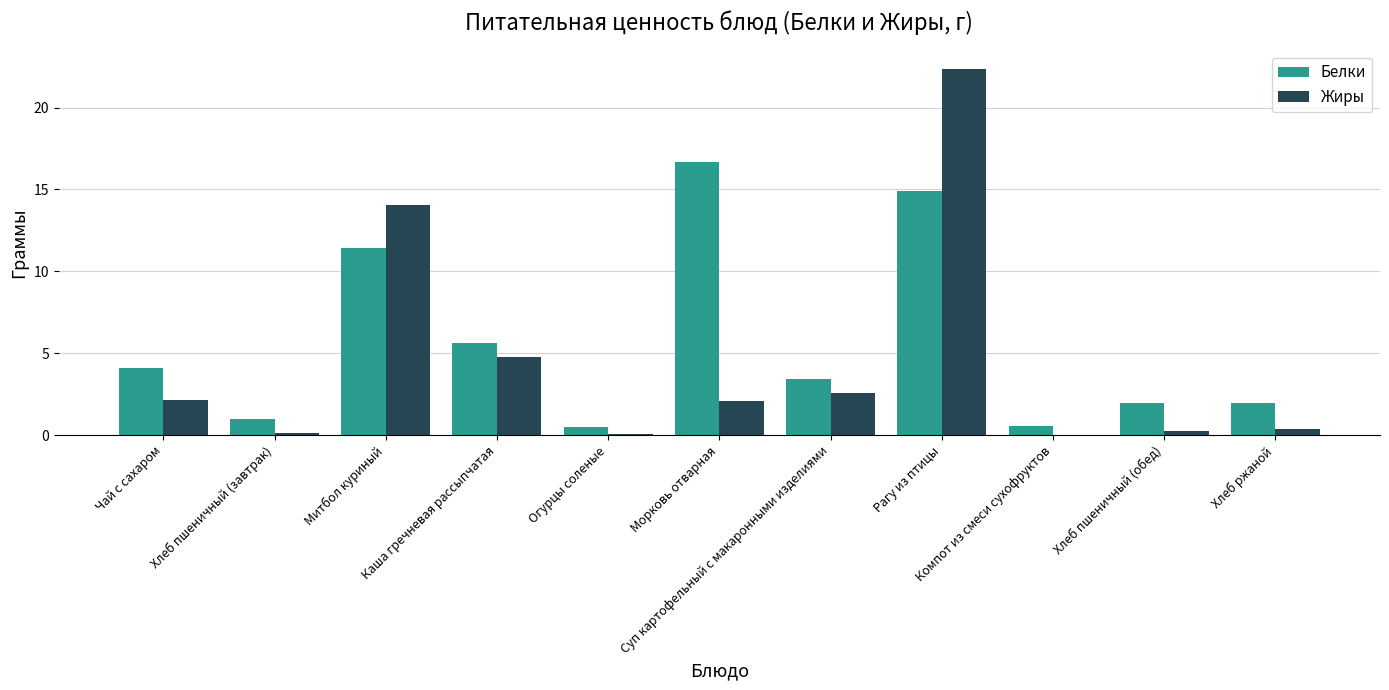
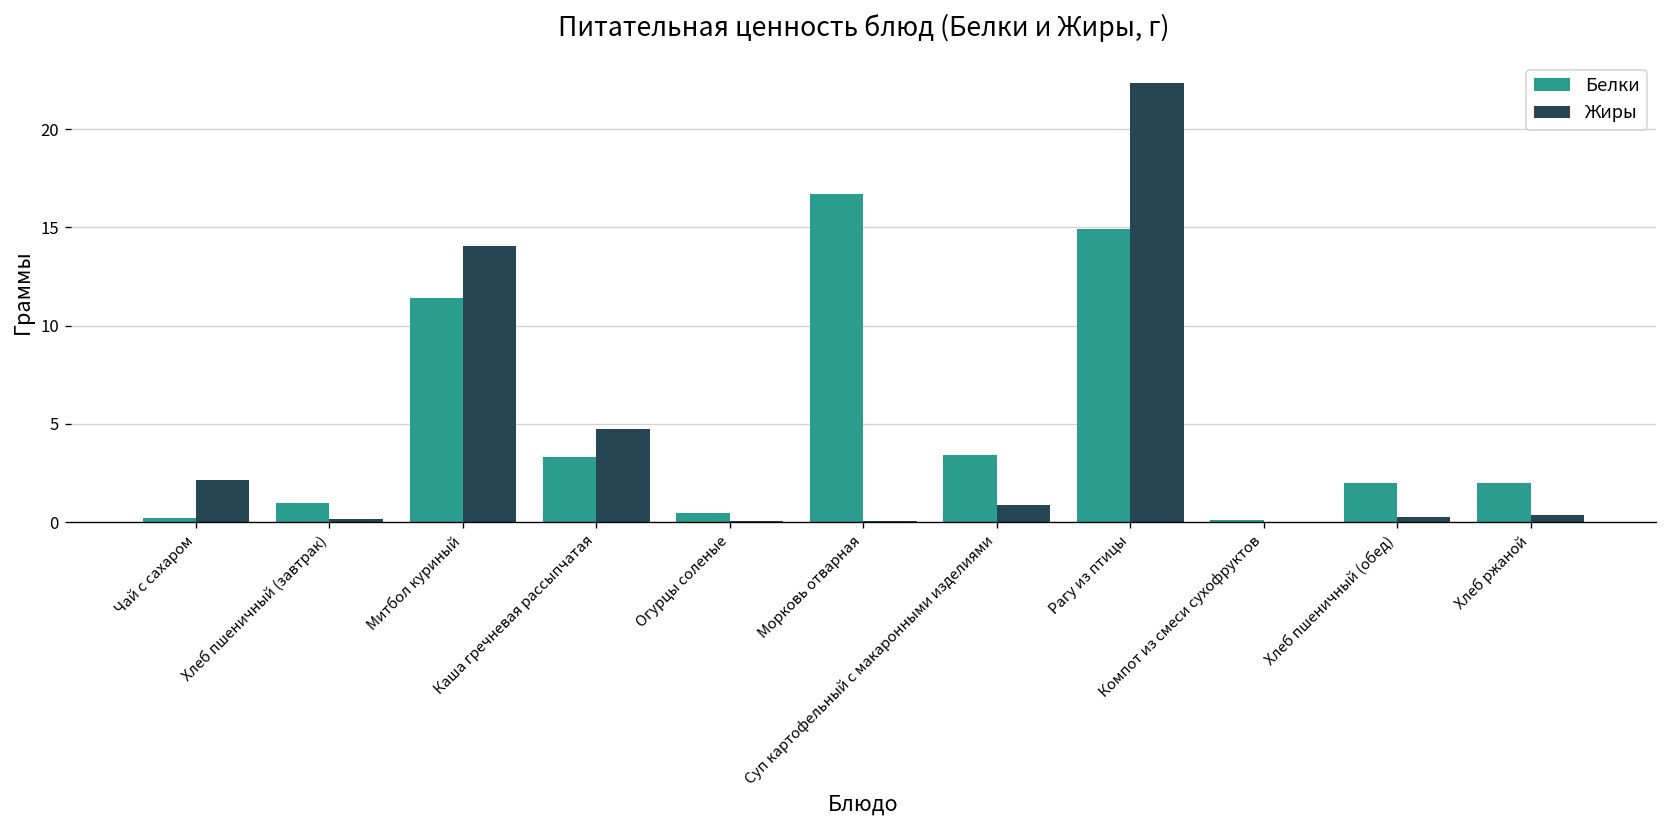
Белки, Чай с сахаром: 4.1 -> 0.2
Белки, Каша гречневая рассыпчатая: 5.6 -> 3.3
Жиры, Морковь отварная: 2.1 -> 0.1
Жиры, Суп картофельный с макаронными изделиями: 2.6 -> 0.9
Белки, Компот из смеси сухофруктов: 0.6 -> 0.1
